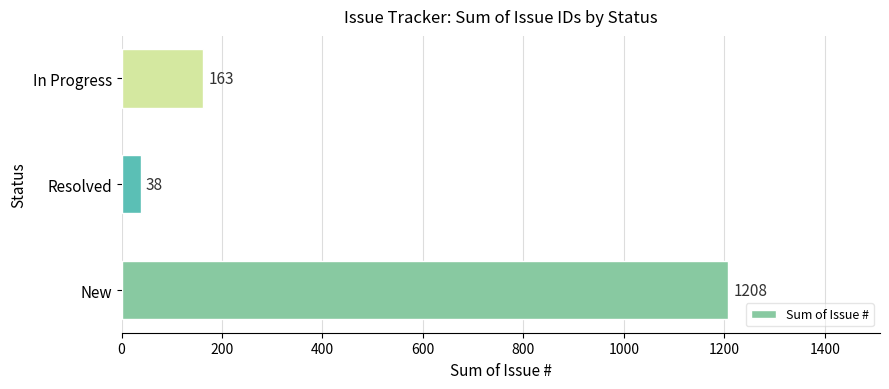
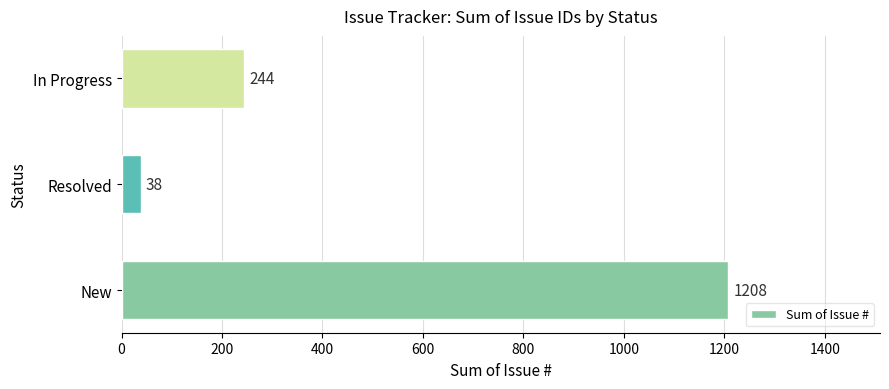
In Progress: 163 -> 244
